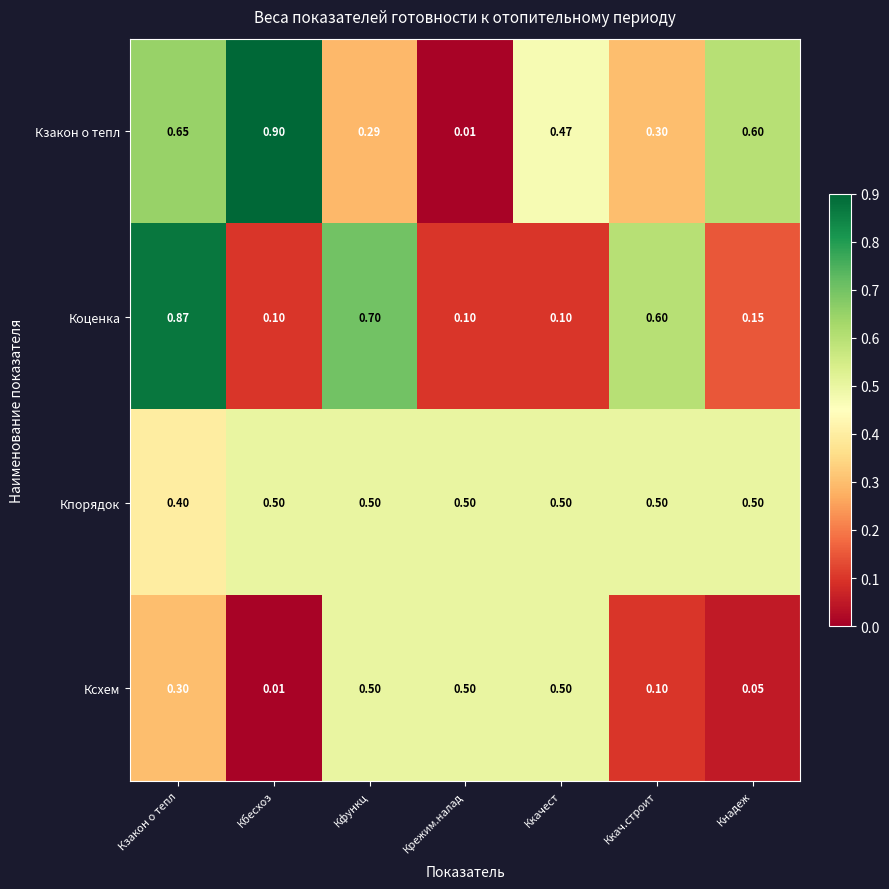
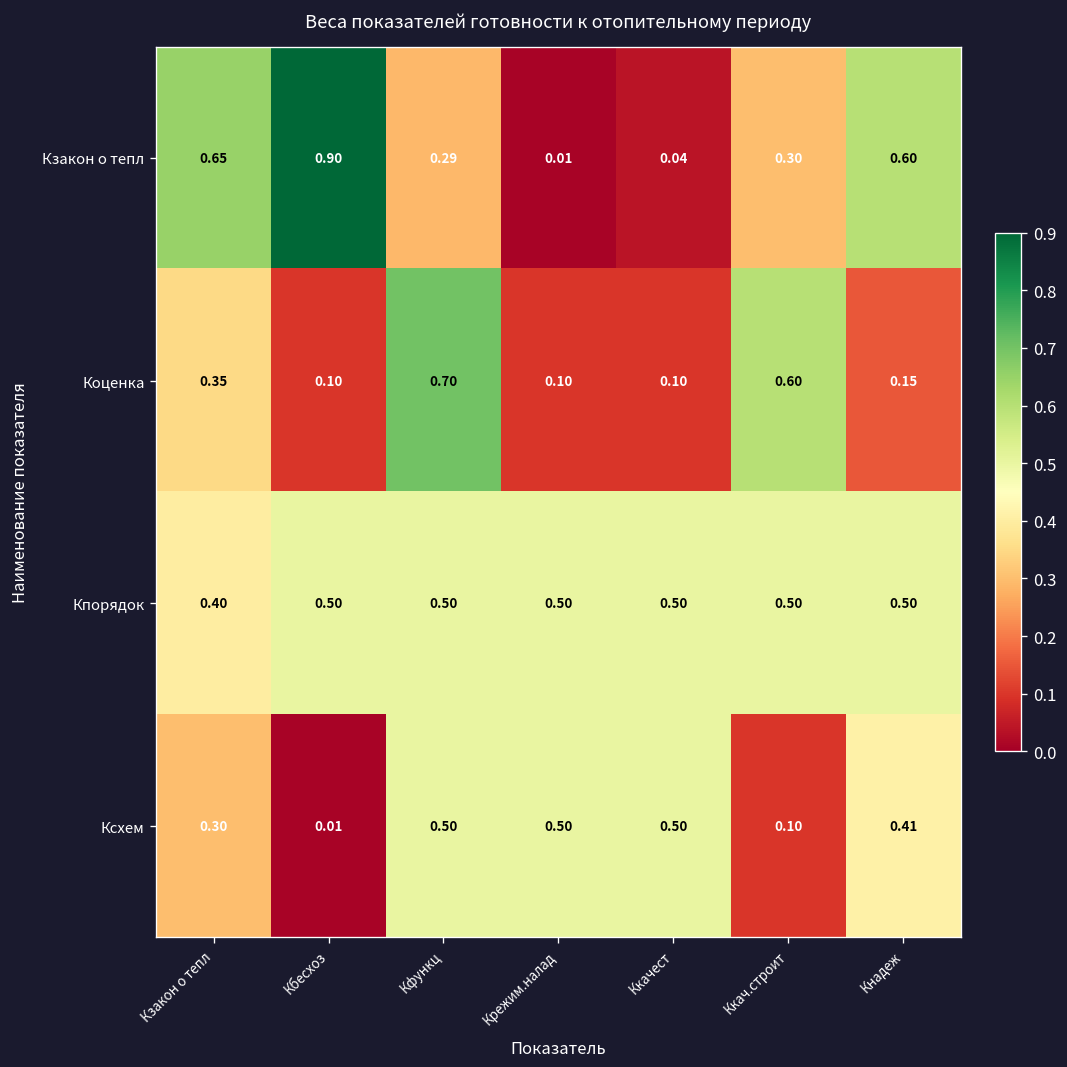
Кзакон о тепл, Ккачест: 0.47 -> 0.04
Коценка, Кзакон о тепл: 0.87 -> 0.35
Ксхем, Кнадеж: 0.05 -> 0.41
